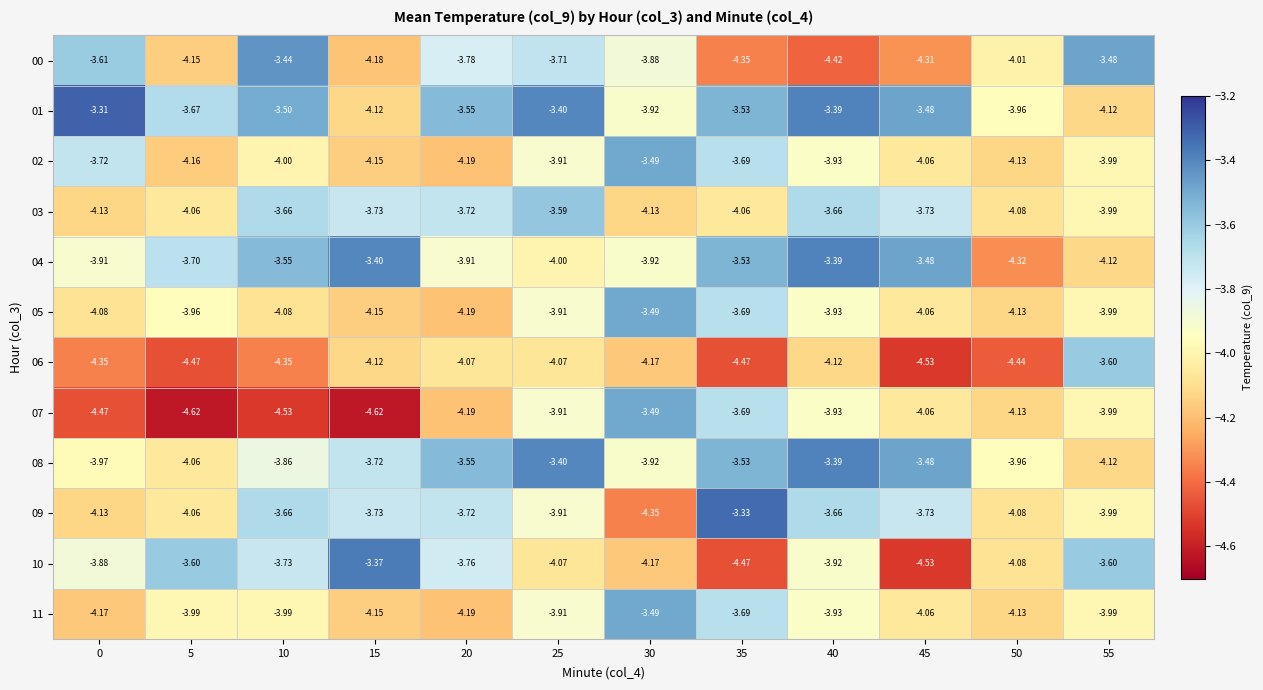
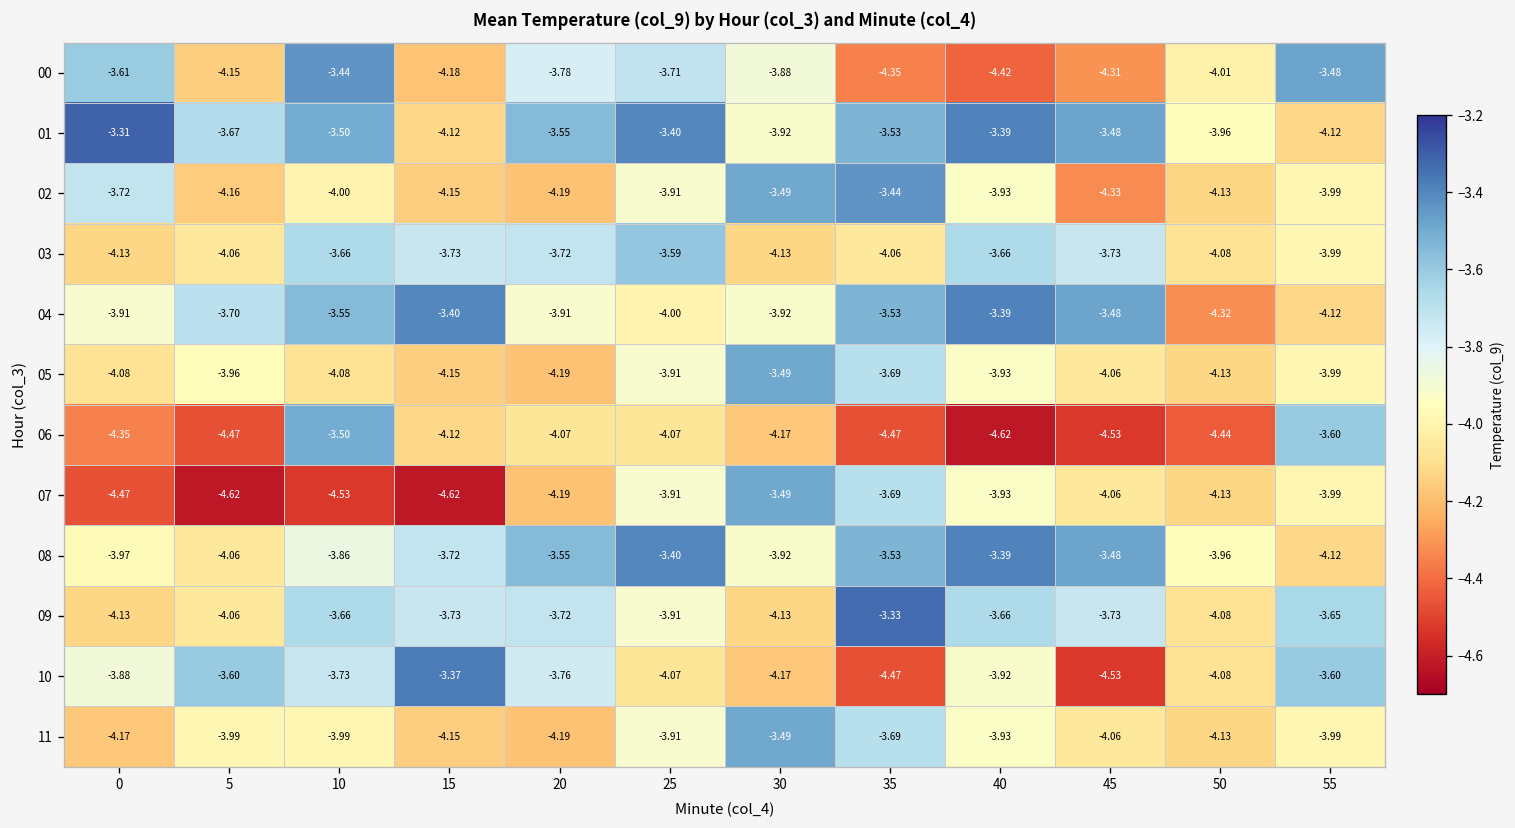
02, 35: -3.69 -> -3.44
02, 45: -4.06 -> -4.33
06, 10: -4.35 -> -3.50
06, 40: -4.12 -> -4.62
09, 30: -4.35 -> -4.13
09, 55: -3.99 -> -3.65
